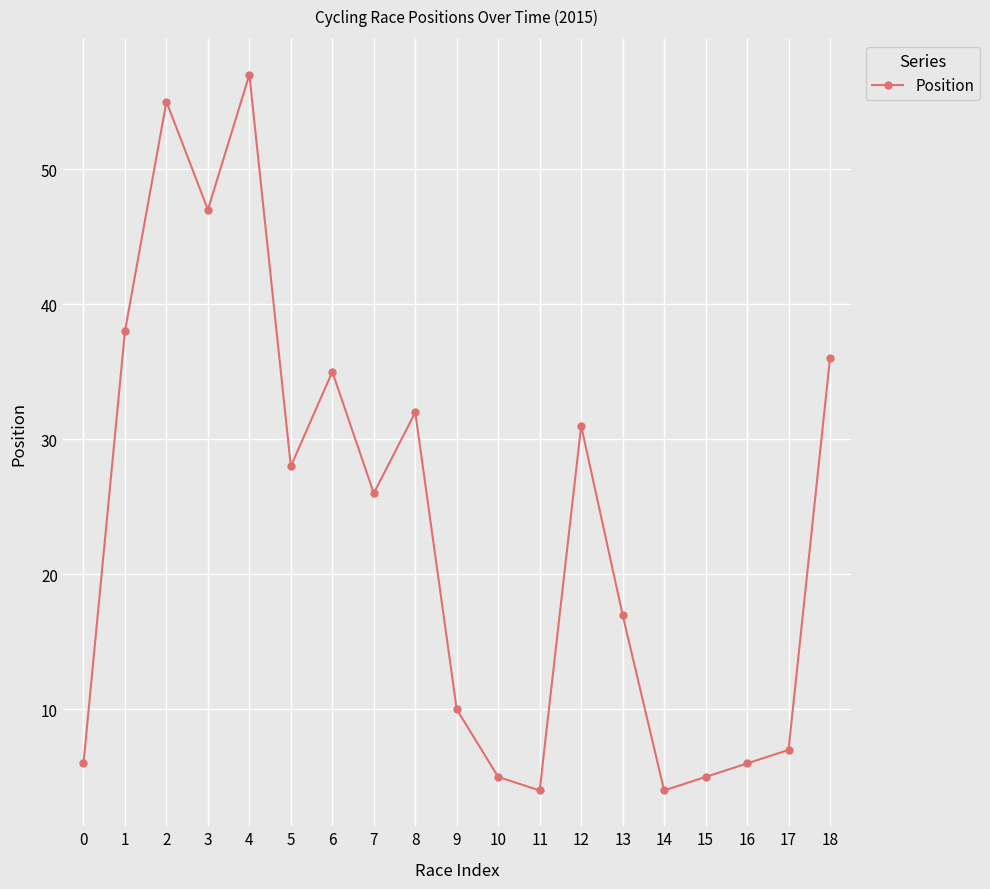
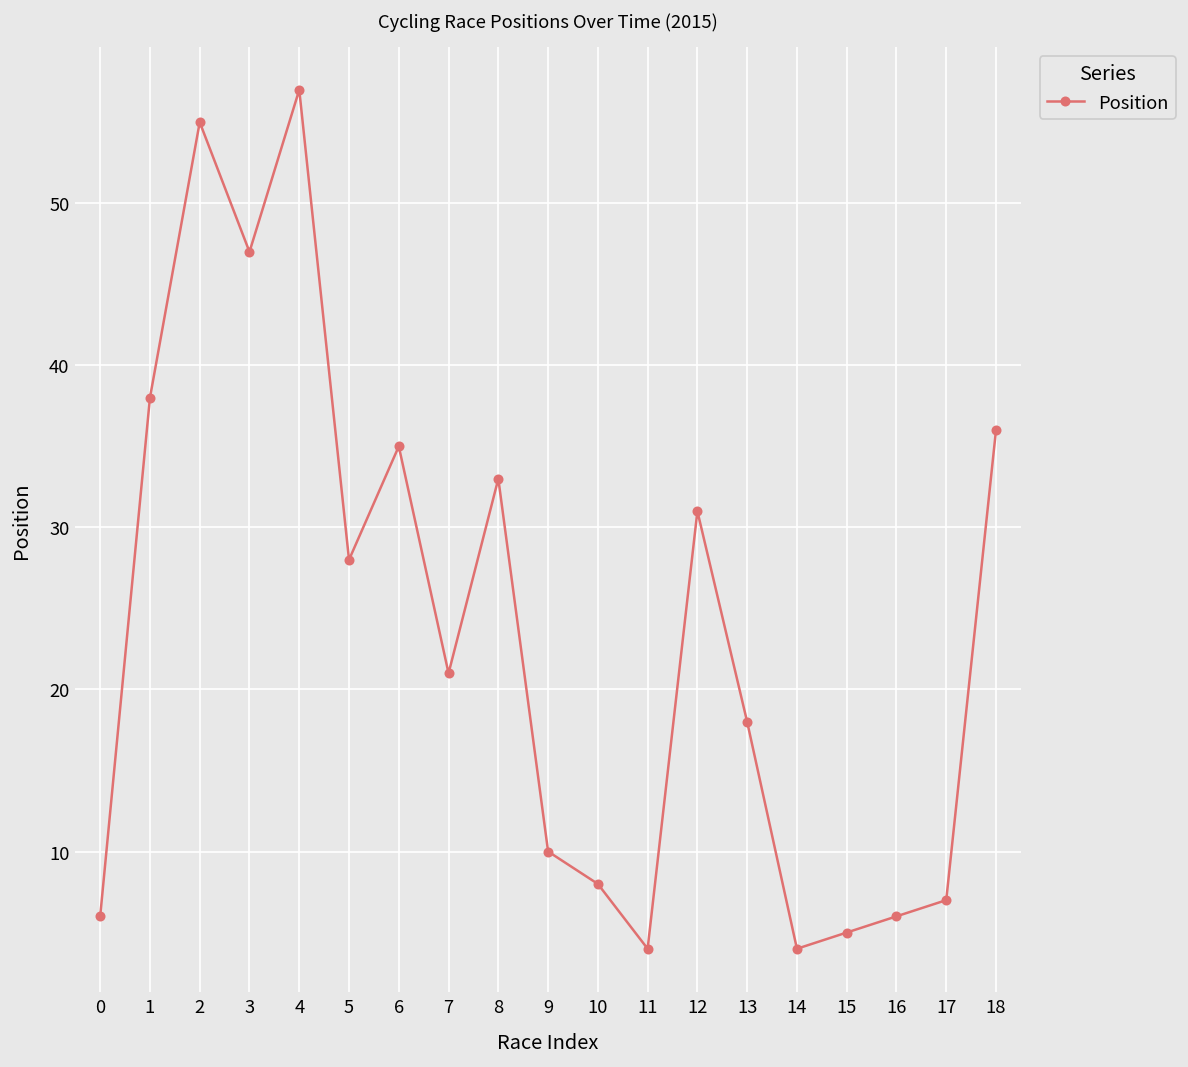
7: 26 -> 21
8: 32 -> 33
10: 5 -> 8
13: 17 -> 18
